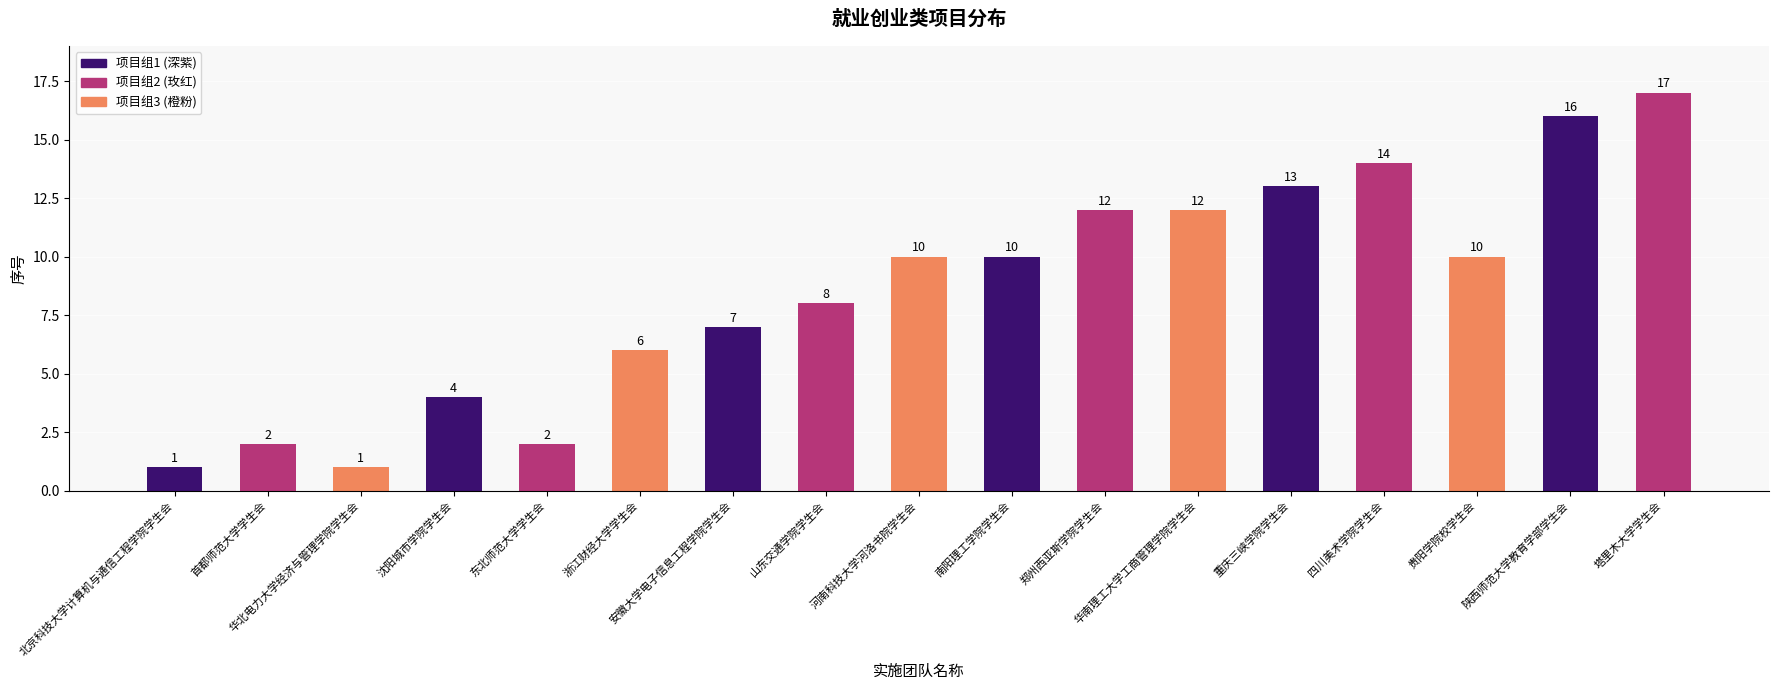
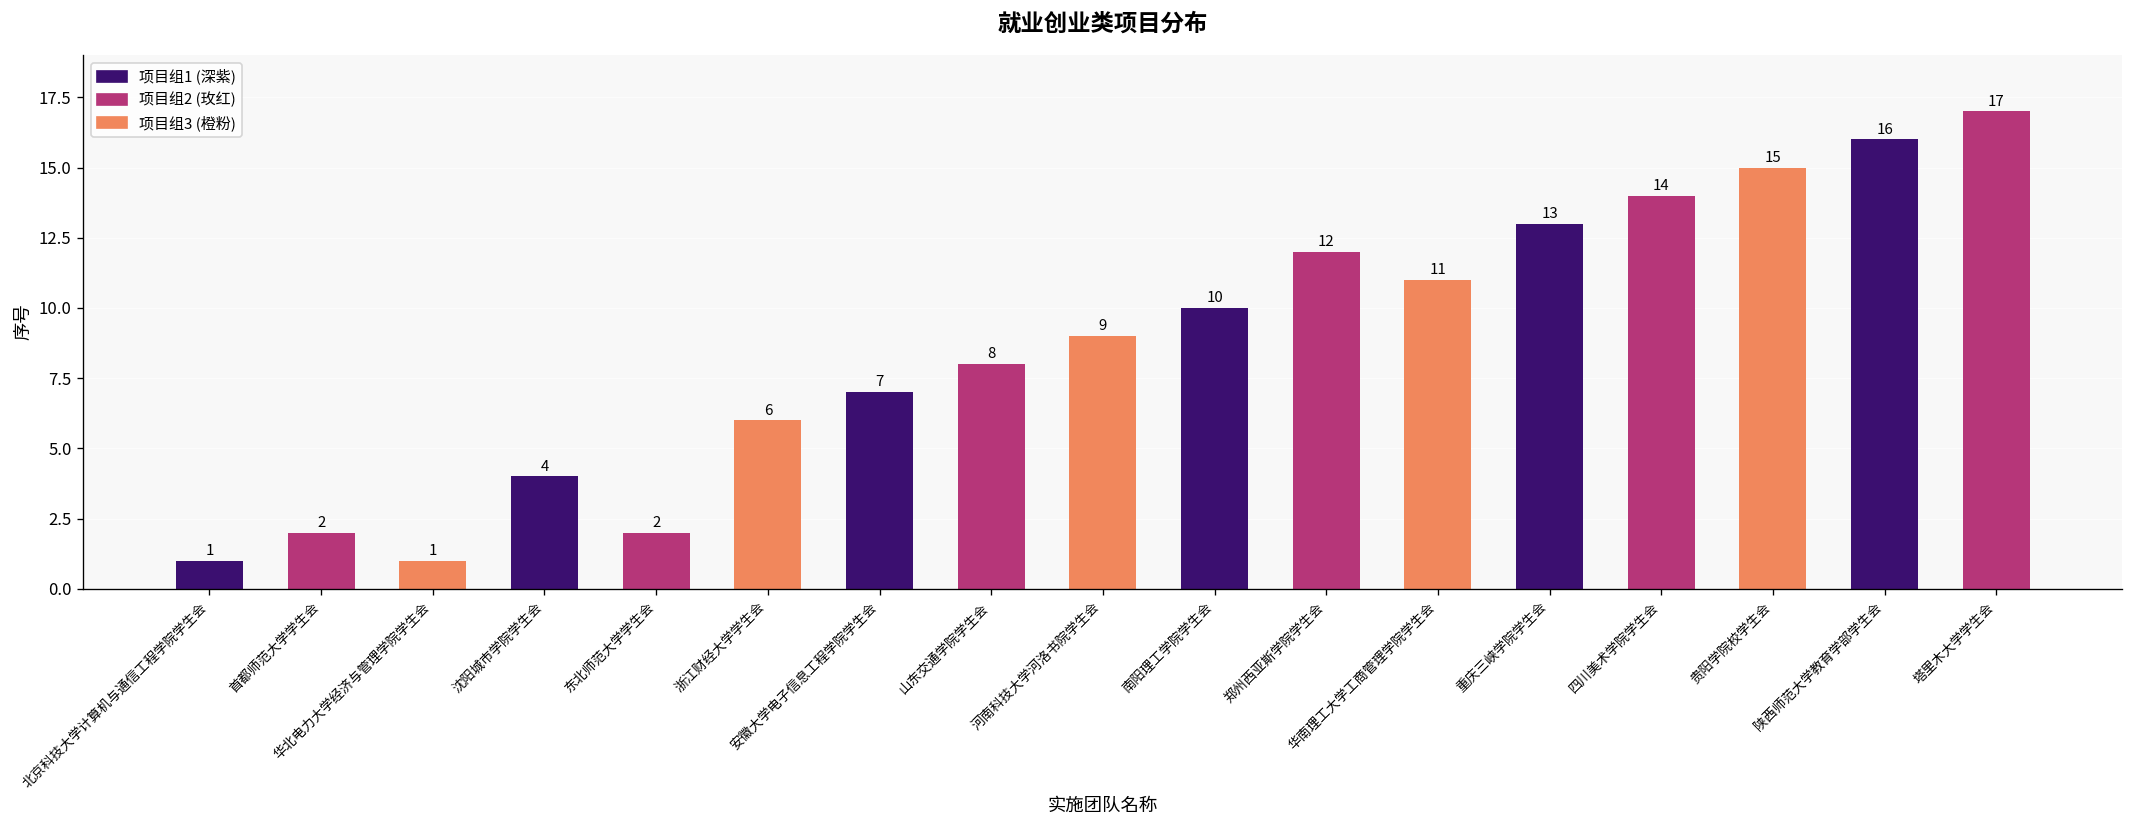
河南科技大学河洛书院学生会: 10 -> 9
华南理工大学工商管理学院学生会: 12 -> 11
贵阳学院校学生会: 10 -> 15
